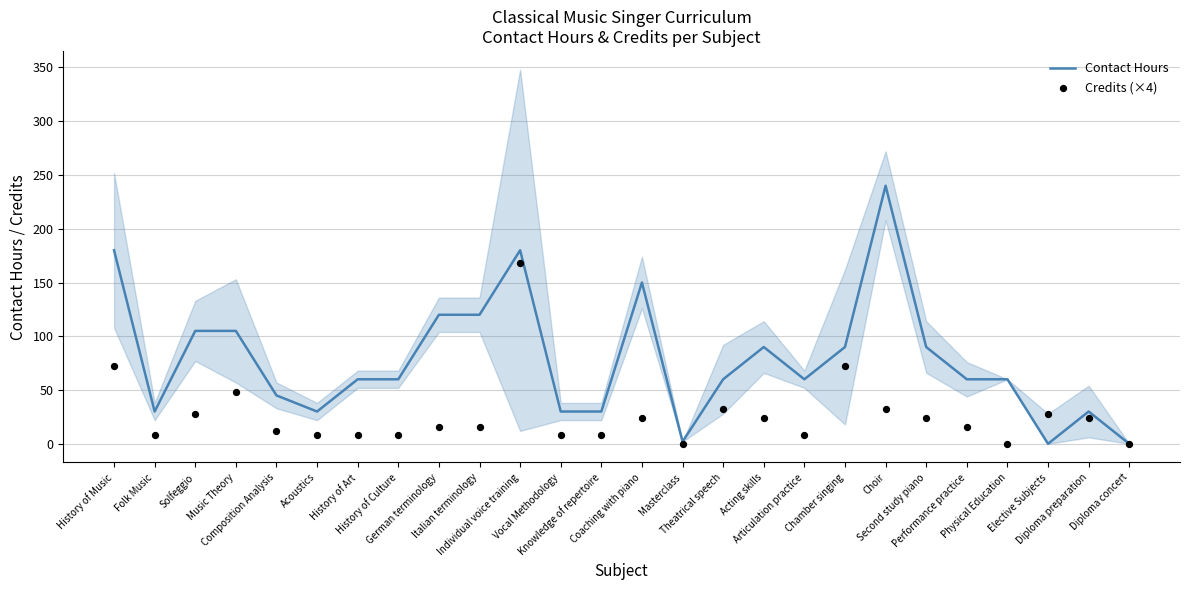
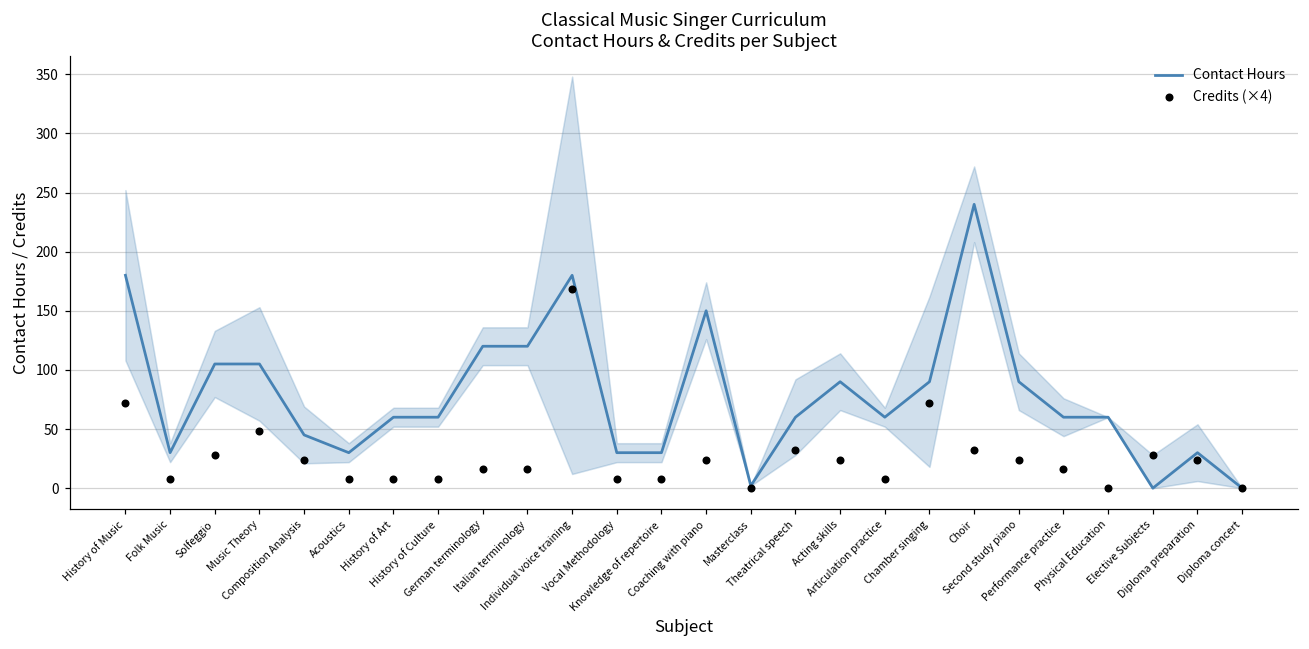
Credits (×4), Composition Analysis: 12 -> 24
